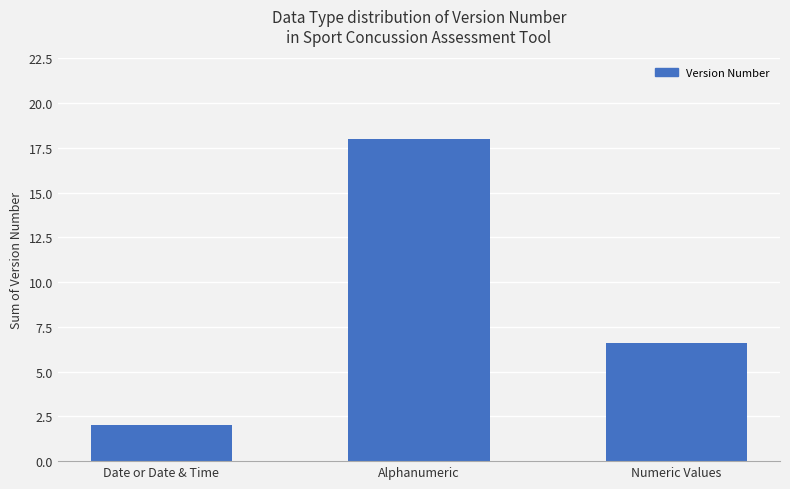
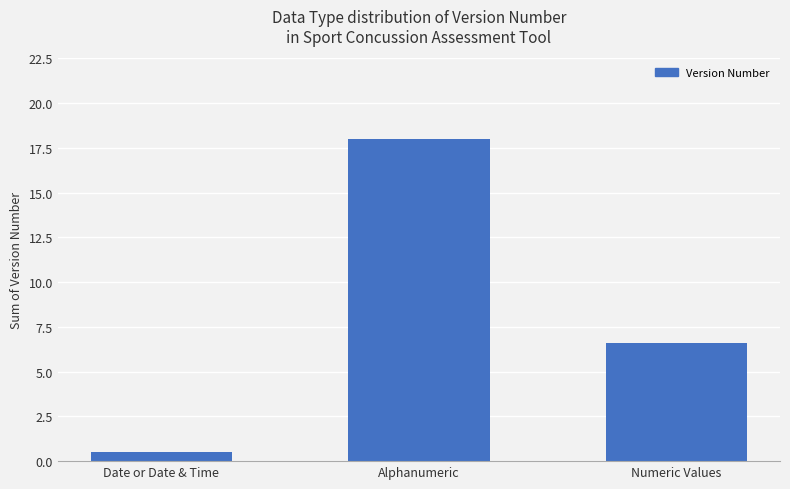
Date or Date & Time: 2.0 -> 0.5
